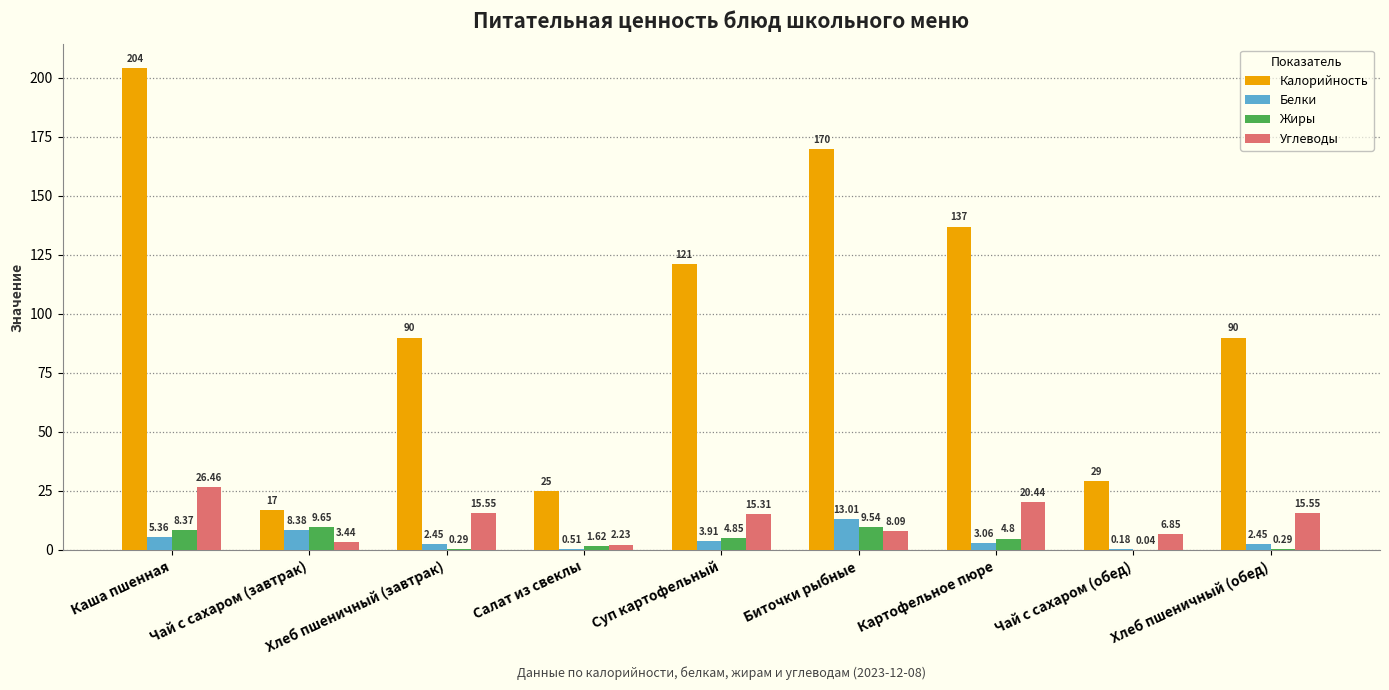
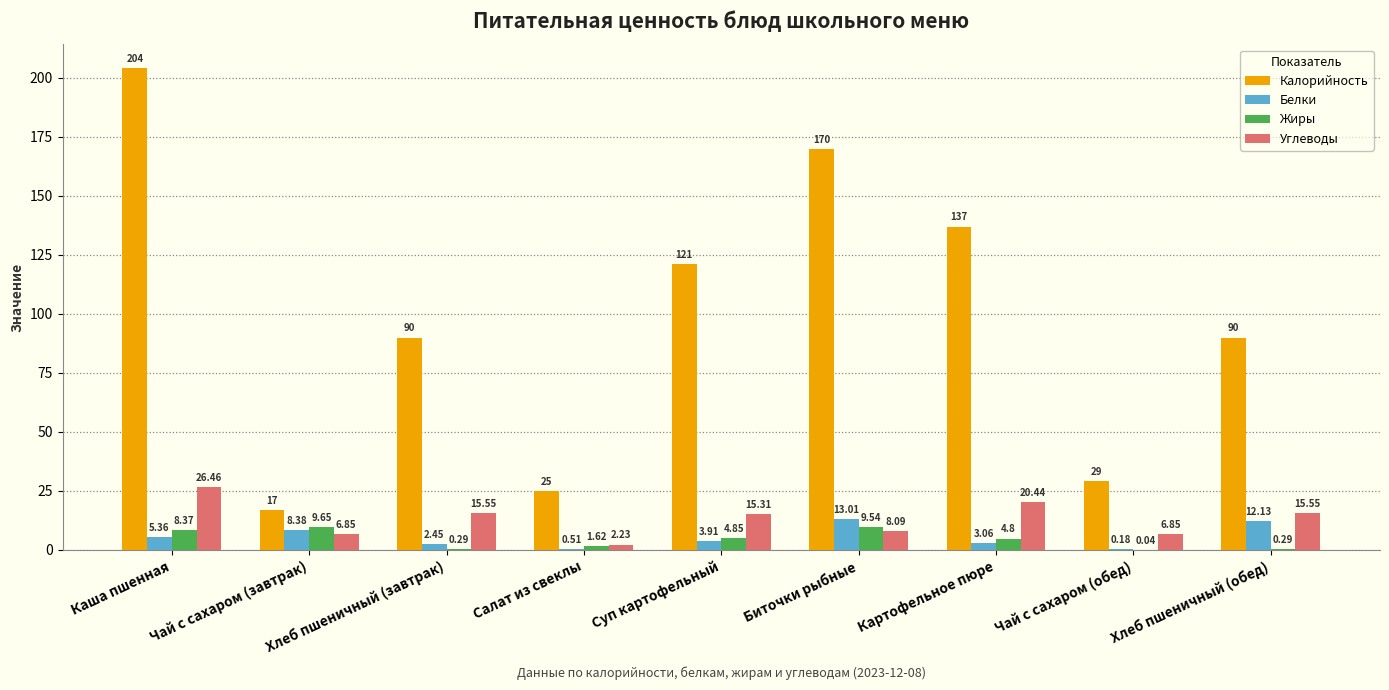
Углеводы, Чай с сахаром (завтрак): 3.44 -> 6.85
Белки, Хлеб пшеничный (обед): 2.45 -> 12.13
